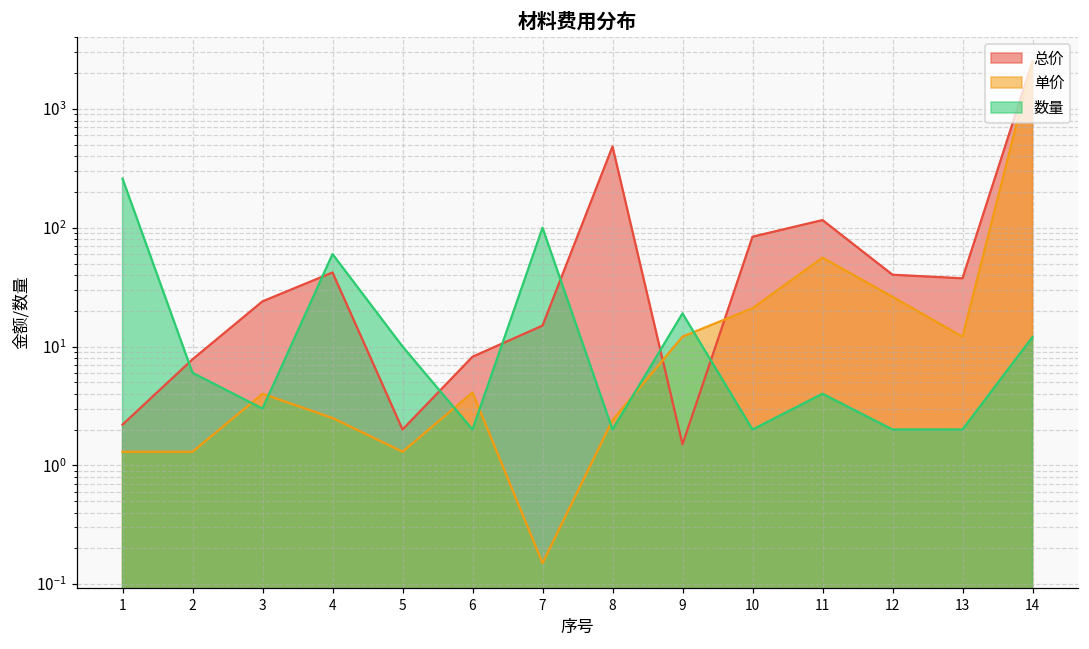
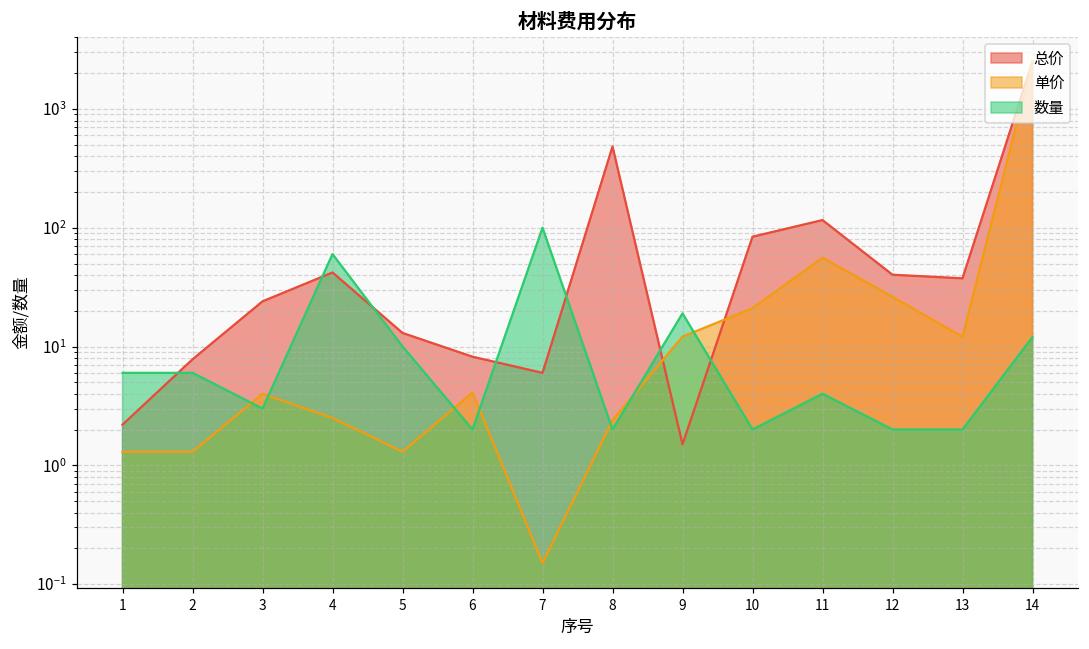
数量, 1: 260 -> 6
总价, 5: 2 -> 13
总价, 7: 15 -> 6
